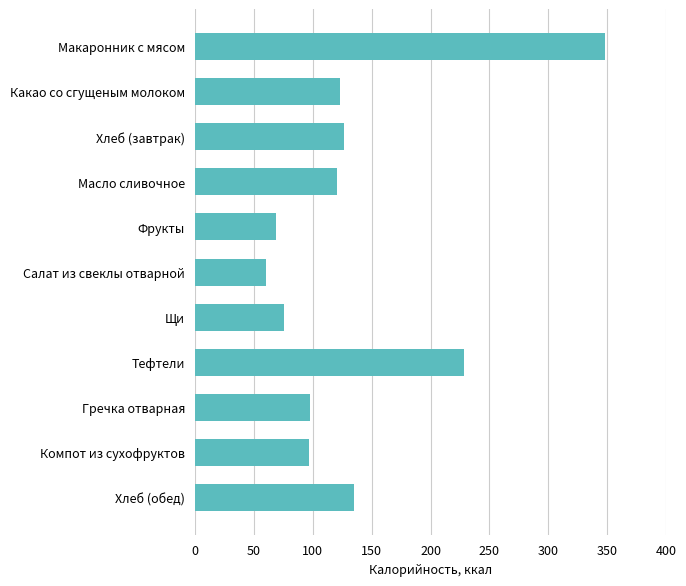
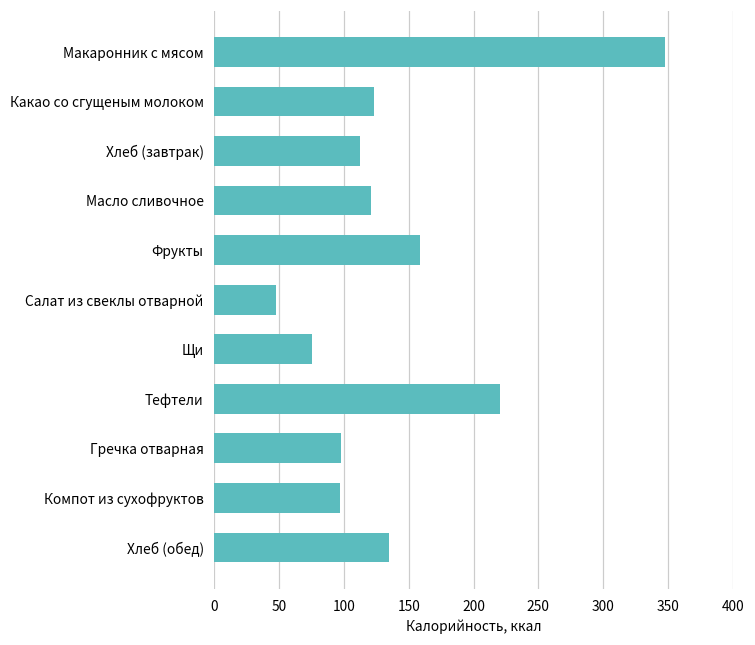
Хлеб (завтрак): 127 -> 112
Фрукты: 69 -> 158
Салат из свеклы отварной: 60 -> 47
Тефтели: 228 -> 221
